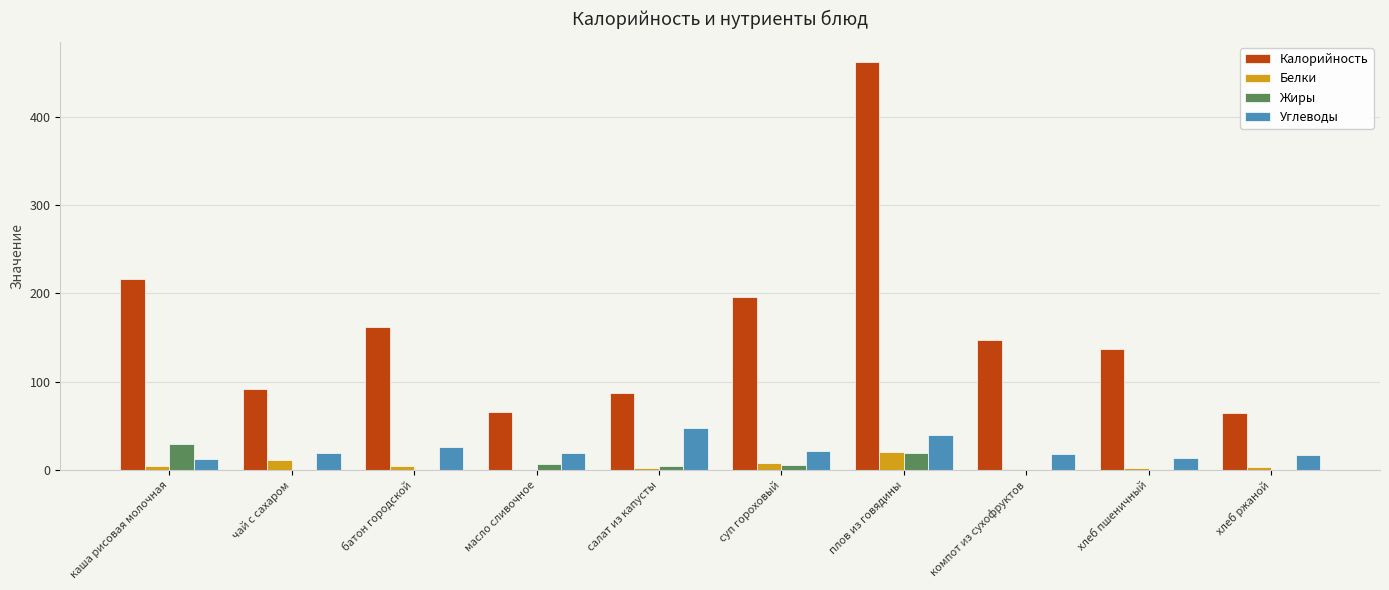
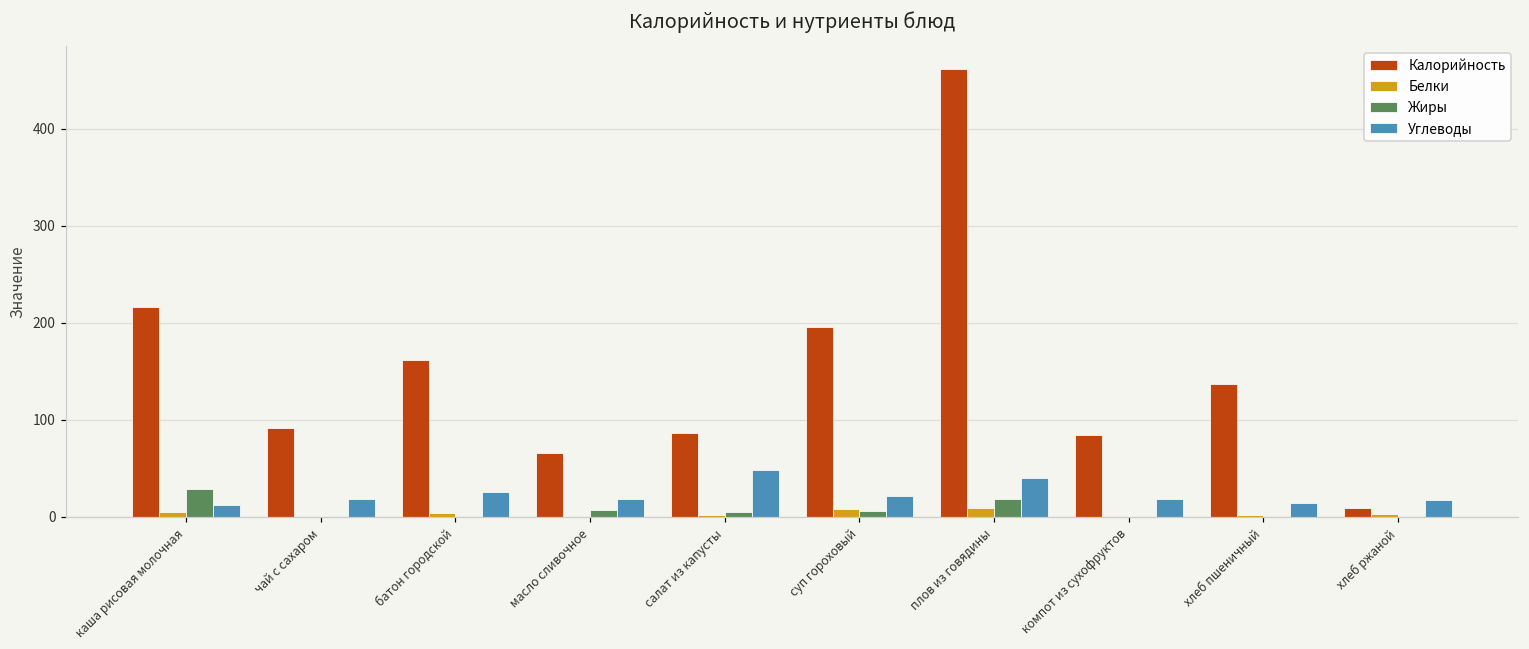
Белки, чай с сахаром: 10 -> 0
Белки, плов из говядины: 20 -> 10
Калорийность, компот из сухофруктов: 150 -> 80
Калорийность, хлеб ржаной: 70 -> 10
